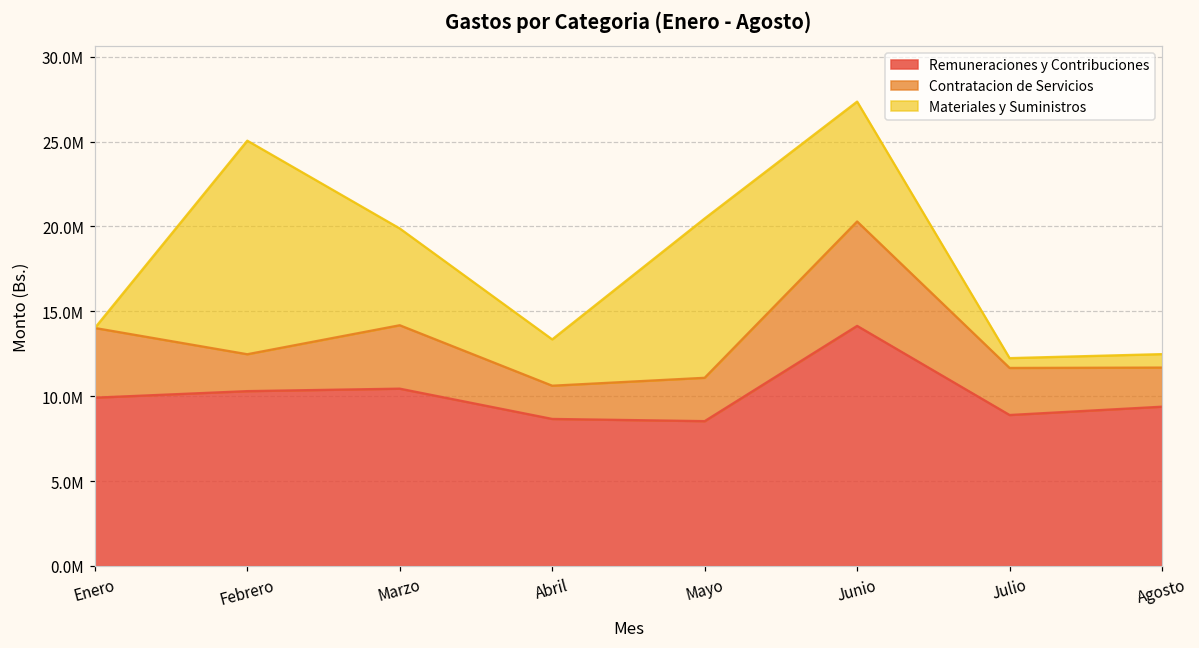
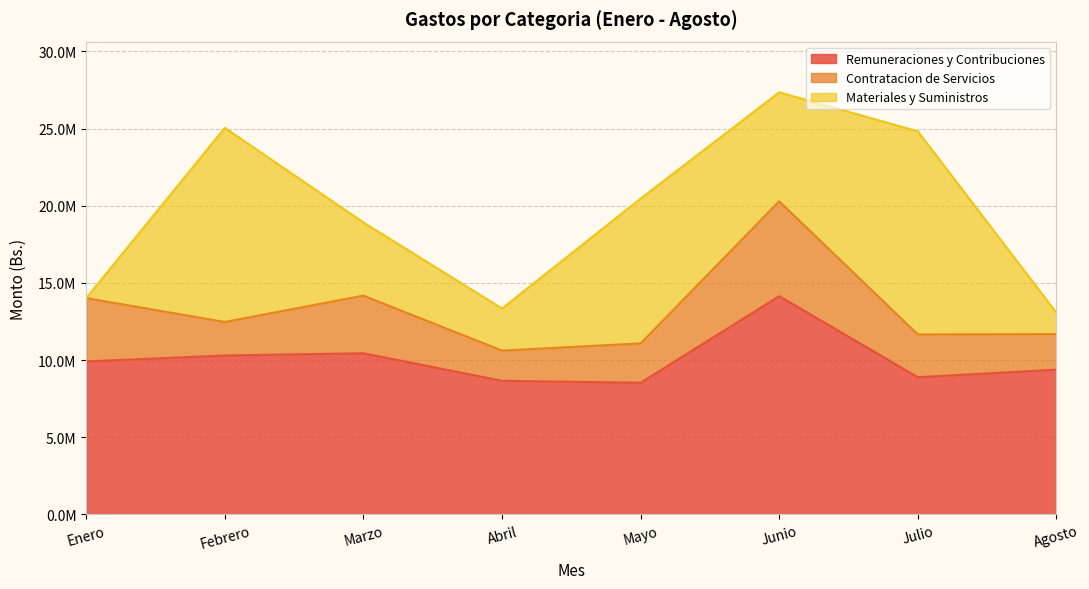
Materiales y Suministros, Marzo: 5700000 -> 4700000
Materiales y Suministros, Julio: 600000 -> 13200000
Materiales y Suministros, Agosto: 800000 -> 1400000
